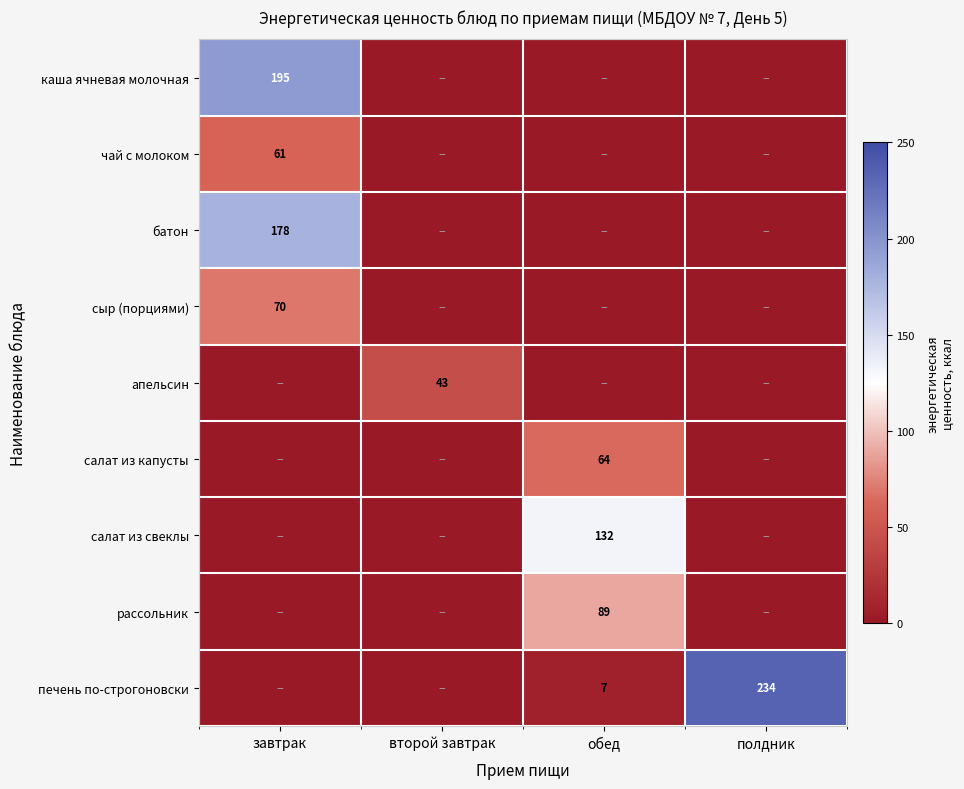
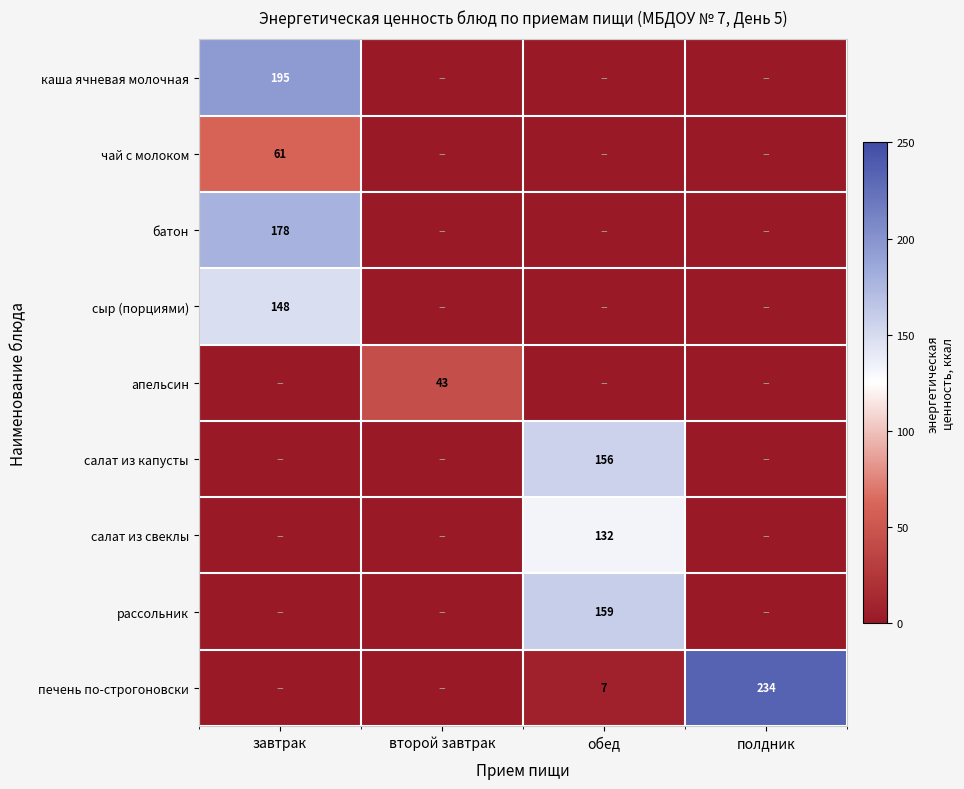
сыр (порциями), завтрак: 70 -> 148
салат из капусты, обед: 64 -> 156
рассольник, обед: 89 -> 159
